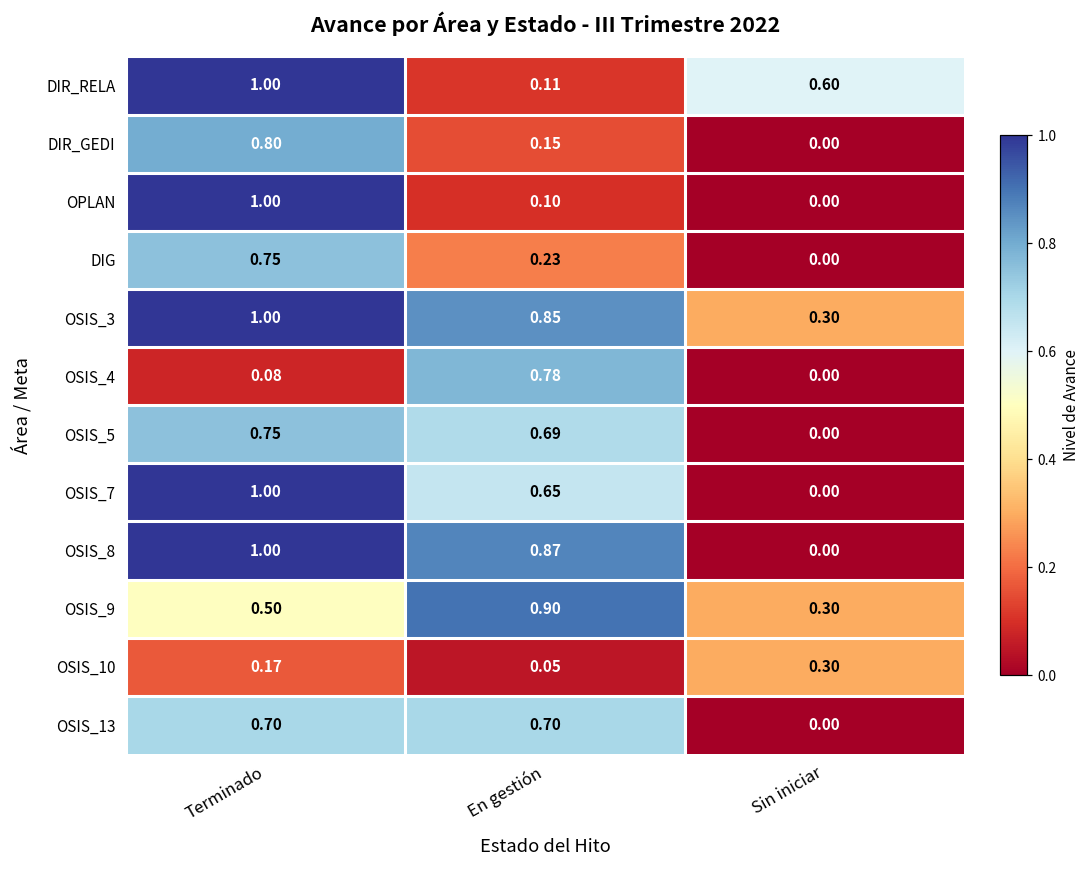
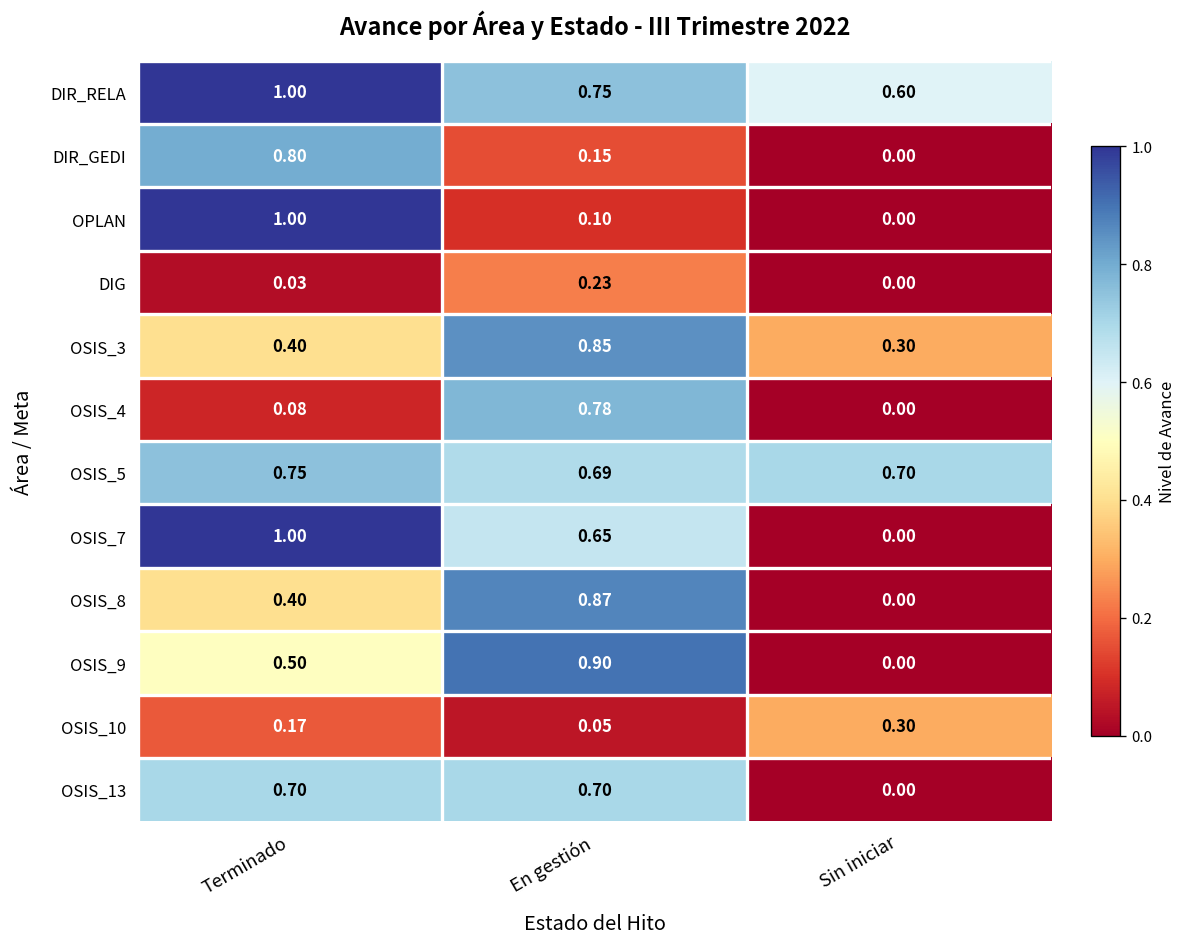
DIR_RELA, En gestión: 0.11 -> 0.75
DIG, Terminado: 0.75 -> 0.03
OSIS_3, Terminado: 1.00 -> 0.40
OSIS_5, Sin iniciar: 0.00 -> 0.70
OSIS_8, Terminado: 1.00 -> 0.40
OSIS_9, Sin iniciar: 0.30 -> 0.00
